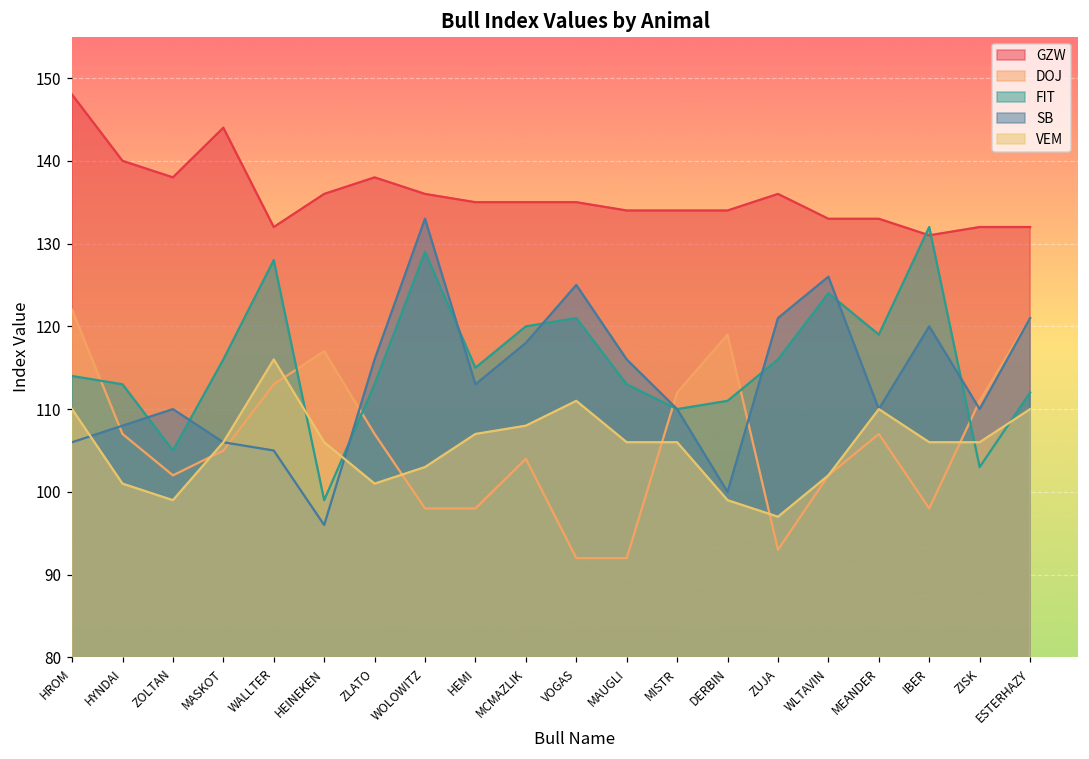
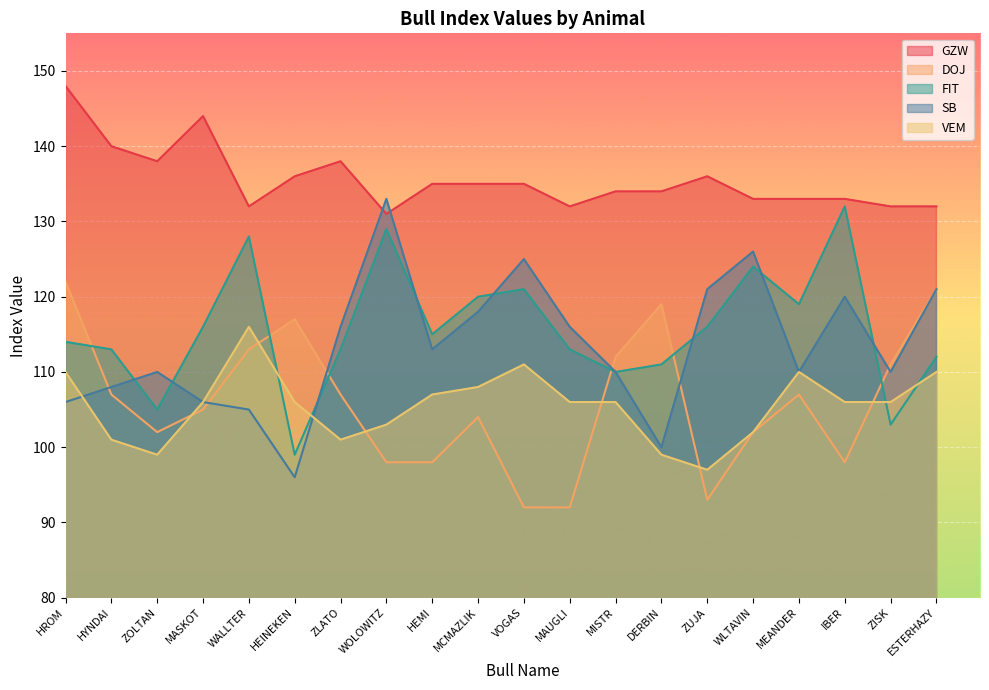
GZW, WOLOWITZ: 136 -> 131
GZW, MAUGLI: 134 -> 132
GZW, IBER: 131 -> 133
